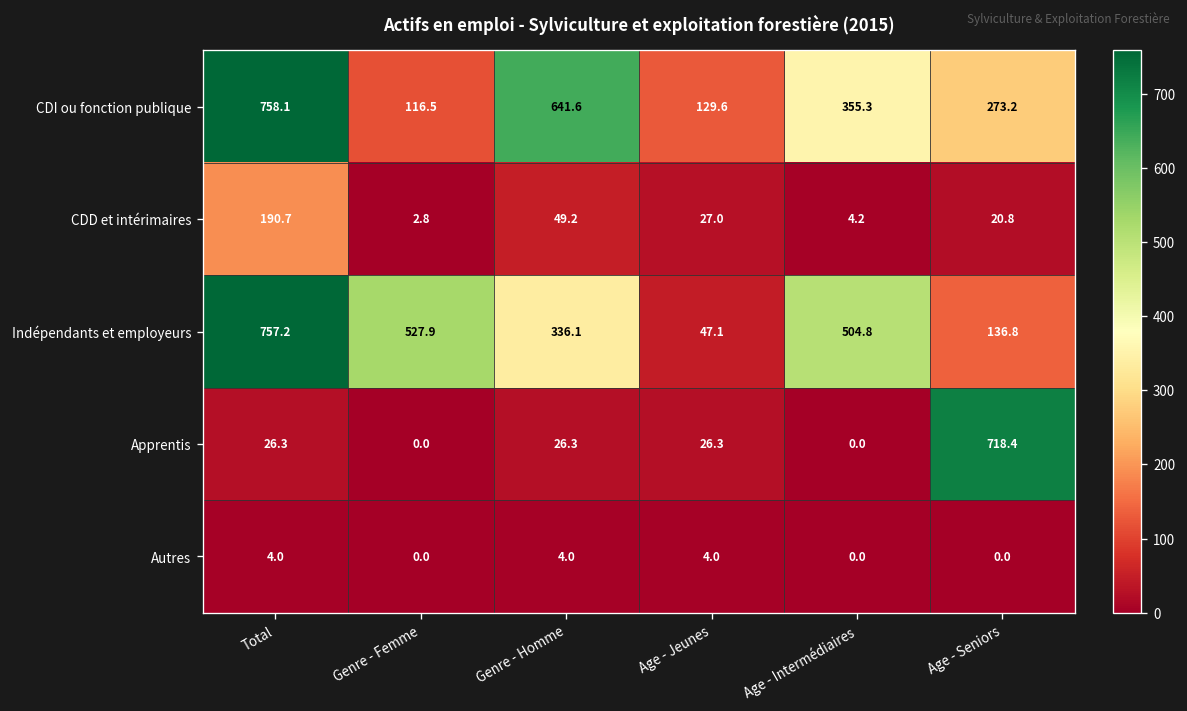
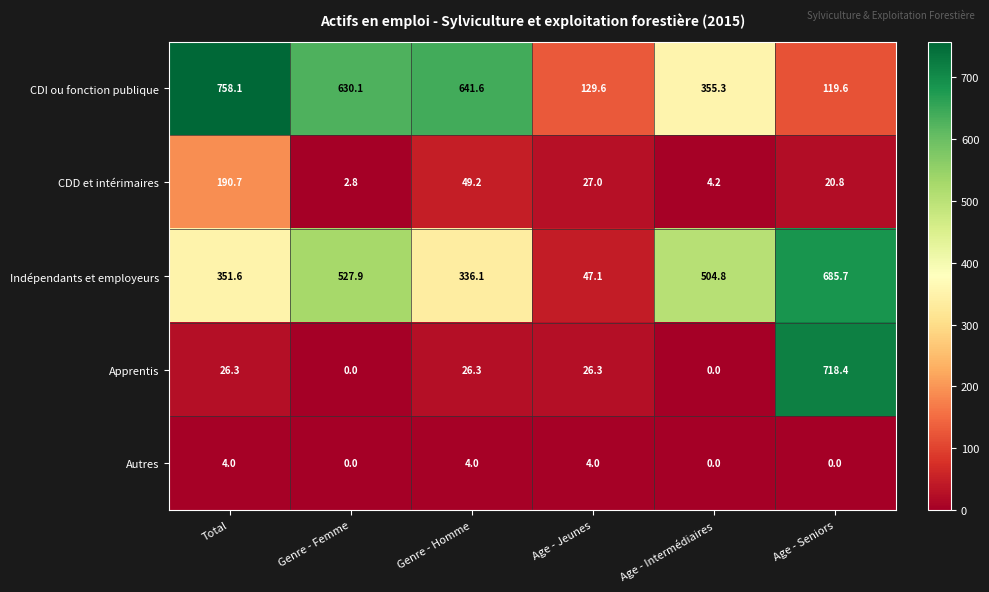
CDI ou fonction publique, Genre - Femme: 116.5 -> 630.1
CDI ou fonction publique, Age - Seniors: 273.2 -> 119.6
Indépendants et employeurs, Total: 757.2 -> 351.6
Indépendants et employeurs, Age - Seniors: 136.8 -> 685.7
